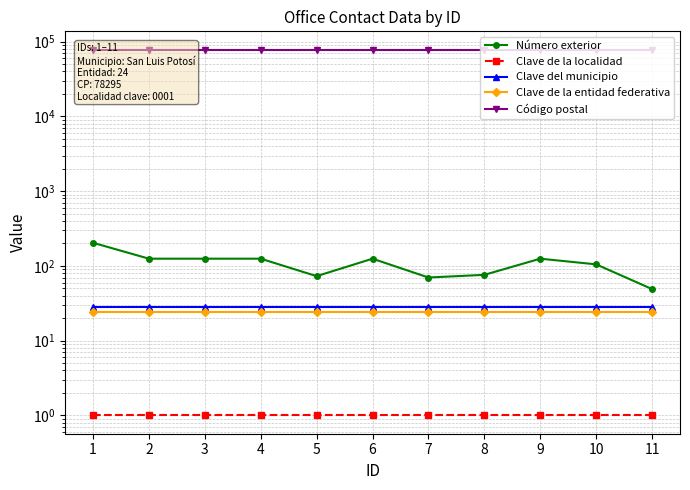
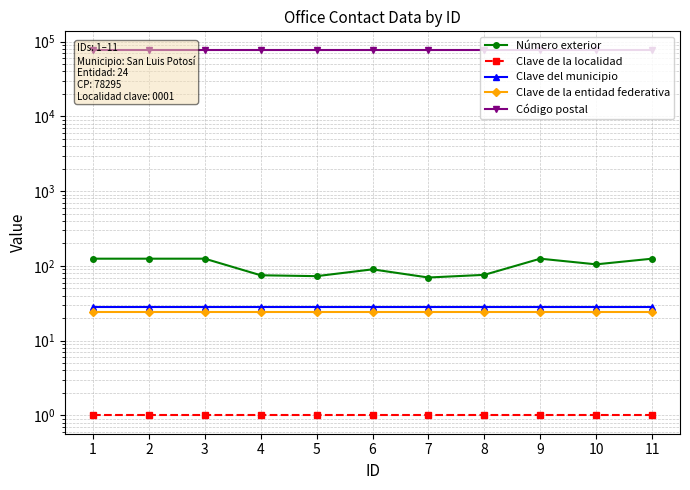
Número exterior, 1: 200 -> 130
Número exterior, 4: 130 -> 80
Número exterior, 6: 130 -> 90
Número exterior, 11: 50 -> 130
